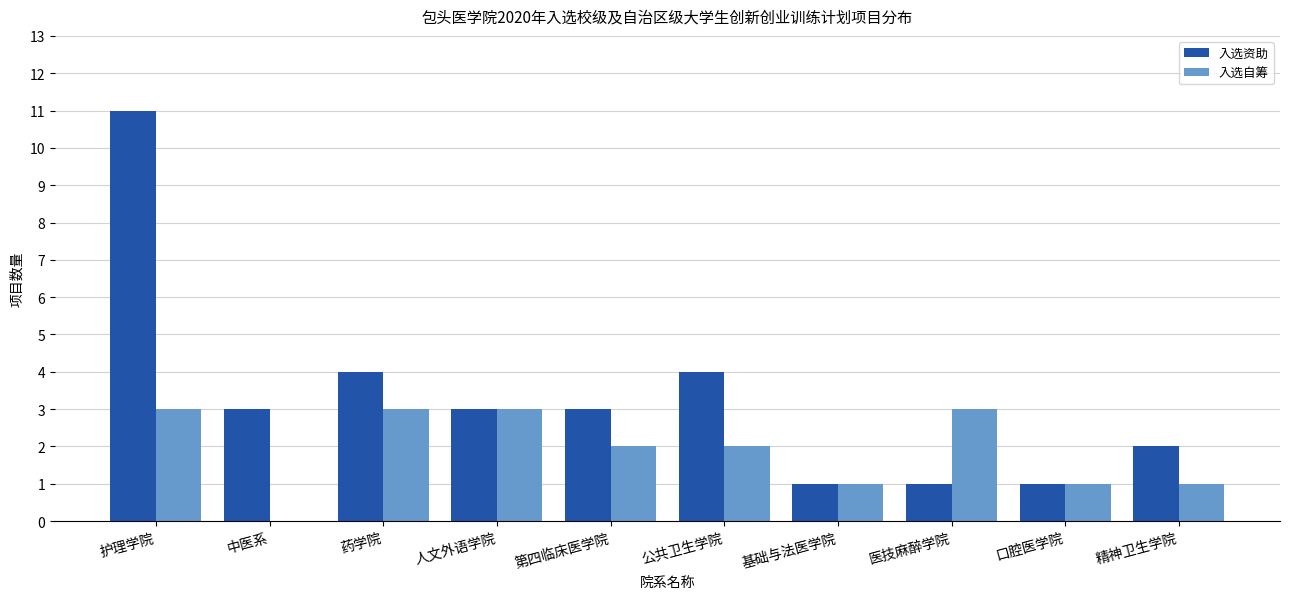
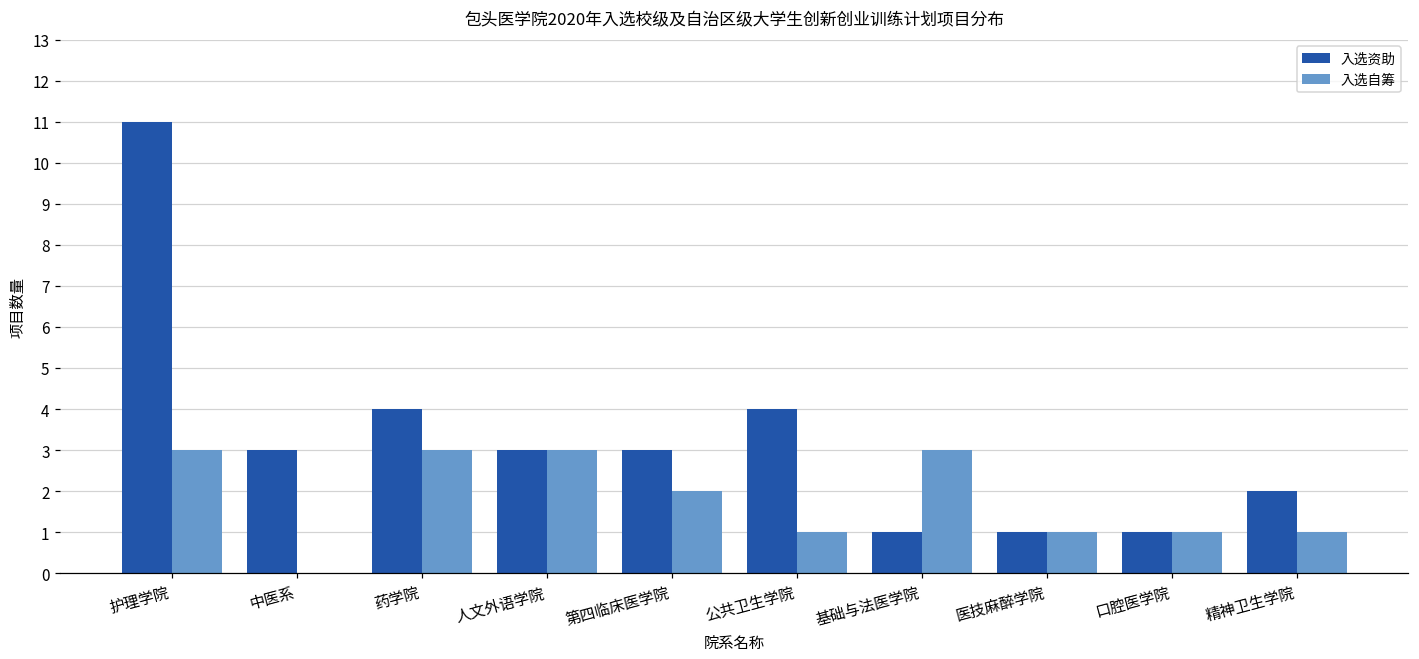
入选自筹, 公共卫生学院: 2 -> 1
入选自筹, 基础与法医学院: 1 -> 3
入选自筹, 医技麻醉学院: 3 -> 1
